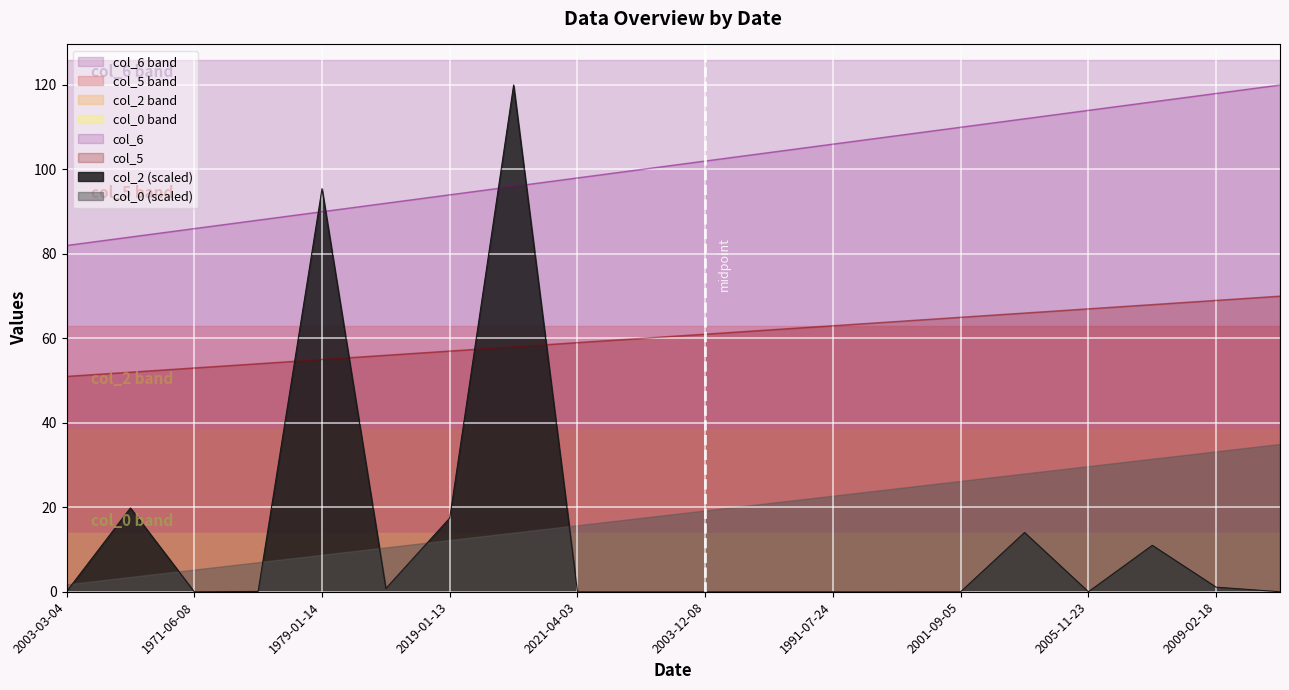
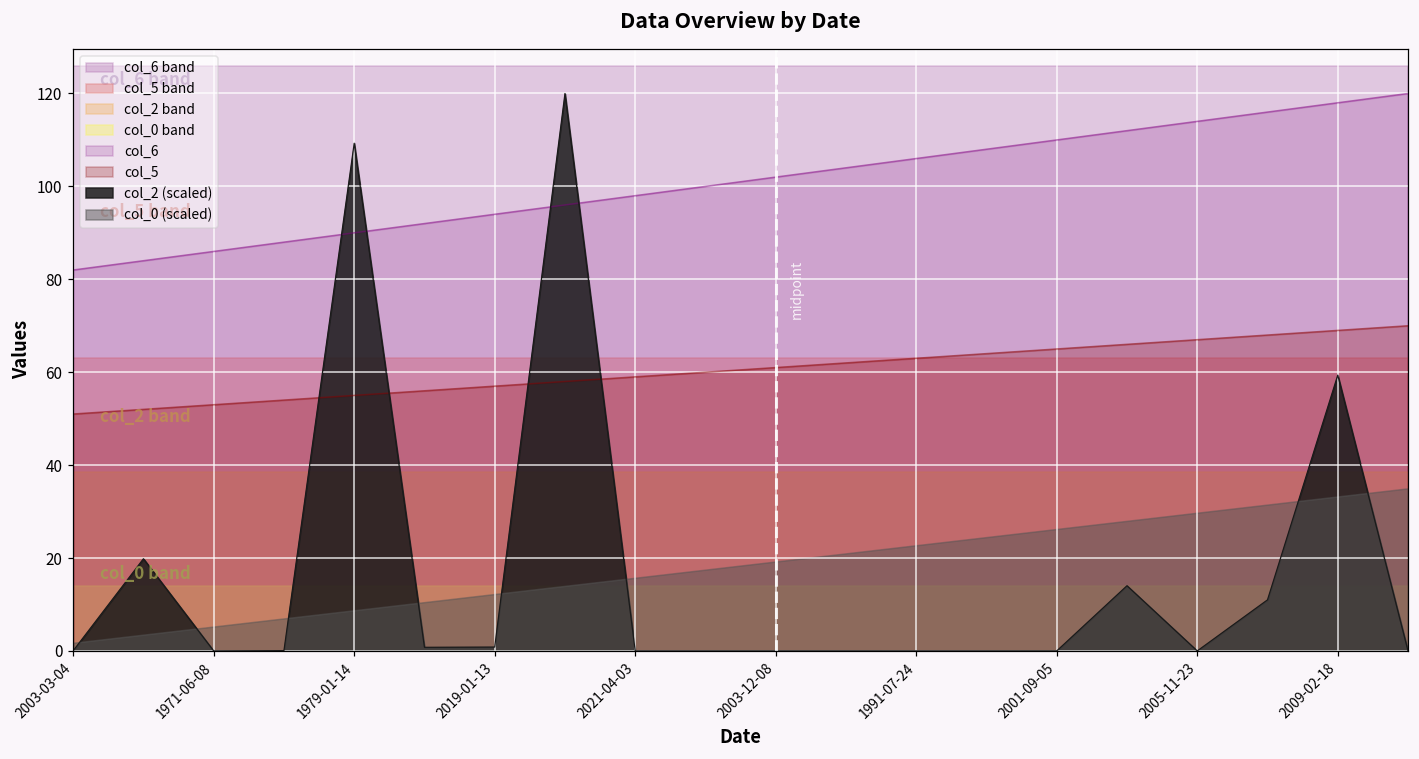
col_2 (scaled), 1979-01-14: 95 -> 109
col_2 (scaled), 2019-01-13: 17 -> 1
col_2 (scaled), 2009-02-18: 1 -> 59
